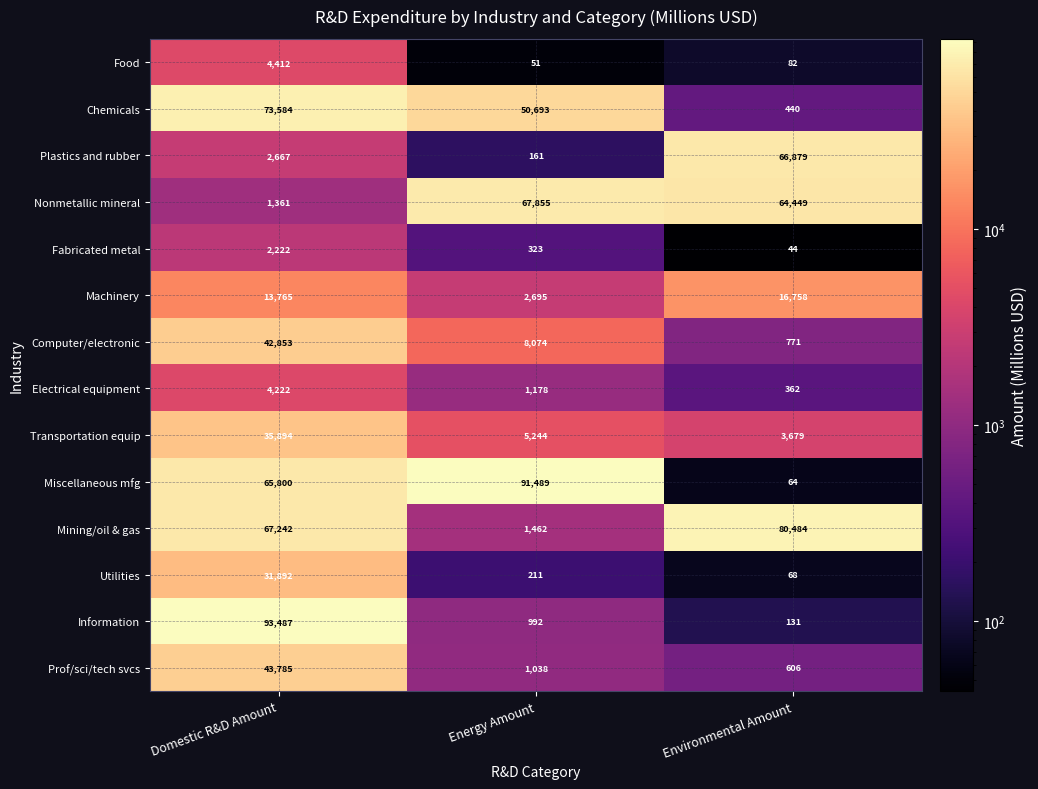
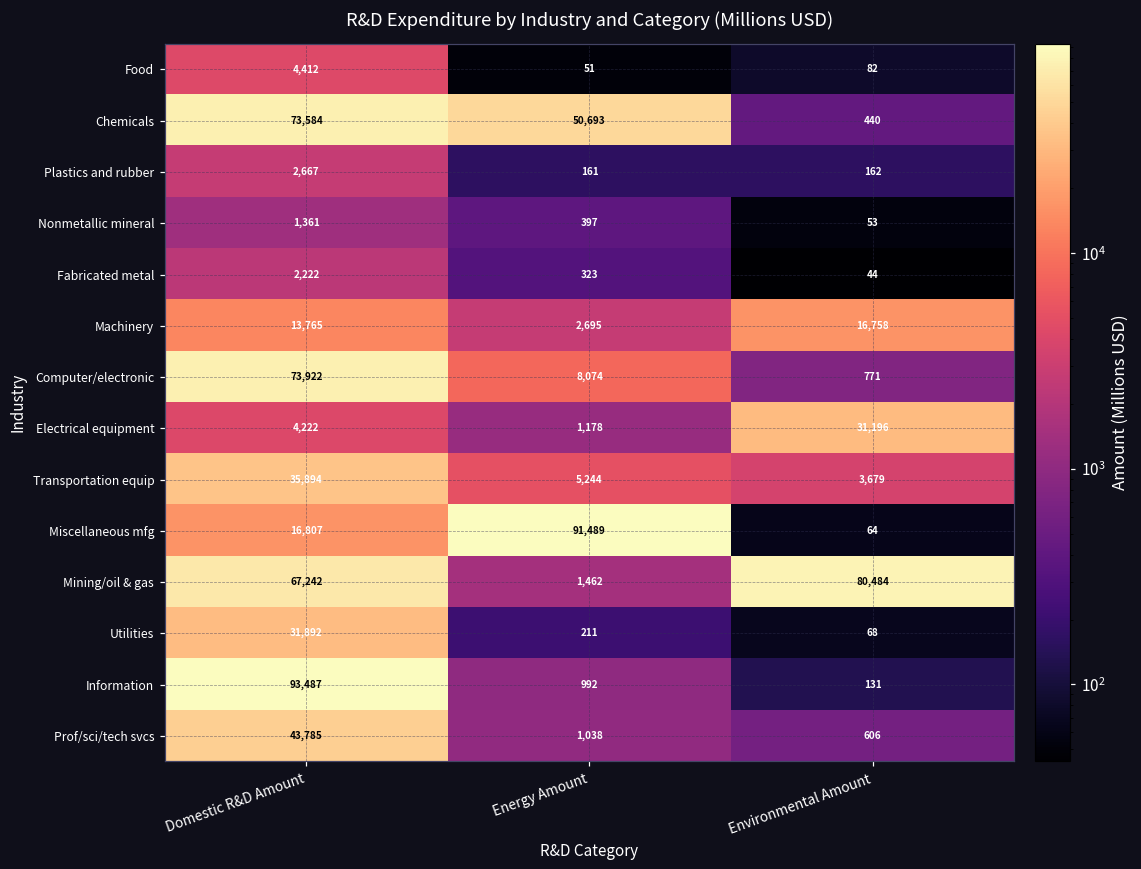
Plastics and rubber, Environmental Amount: 66,879 -> 162
Nonmetallic mineral, Energy Amount: 67,855 -> 397
Nonmetallic mineral, Environmental Amount: 64,449 -> 53
Computer/electronic, Domestic R&D Amount: 42,853 -> 73,922
Electrical equipment, Environmental Amount: 362 -> 31,196
Miscellaneous mfg, Domestic R&D Amount: 65,800 -> 16,807
